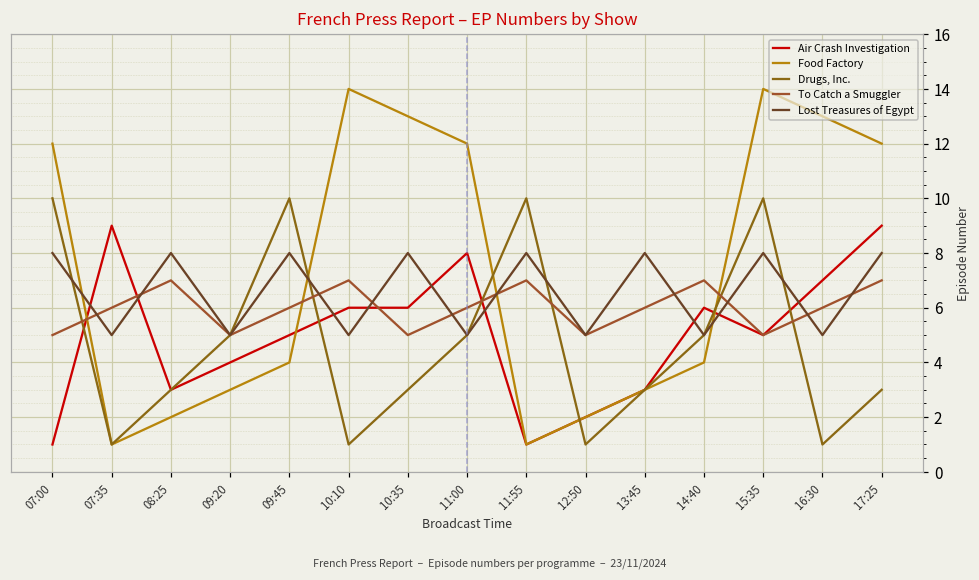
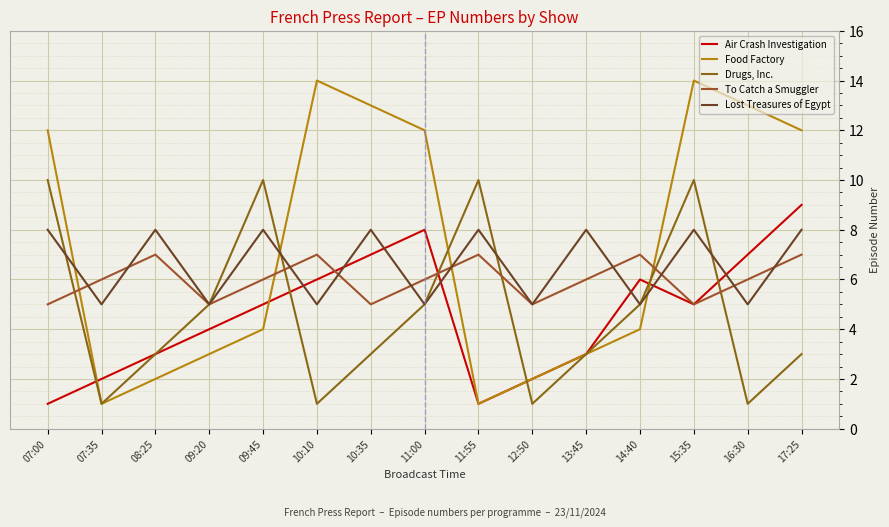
Air Crash Investigation, 07:35: 9 -> 2
Air Crash Investigation, 10:35: 6 -> 7
